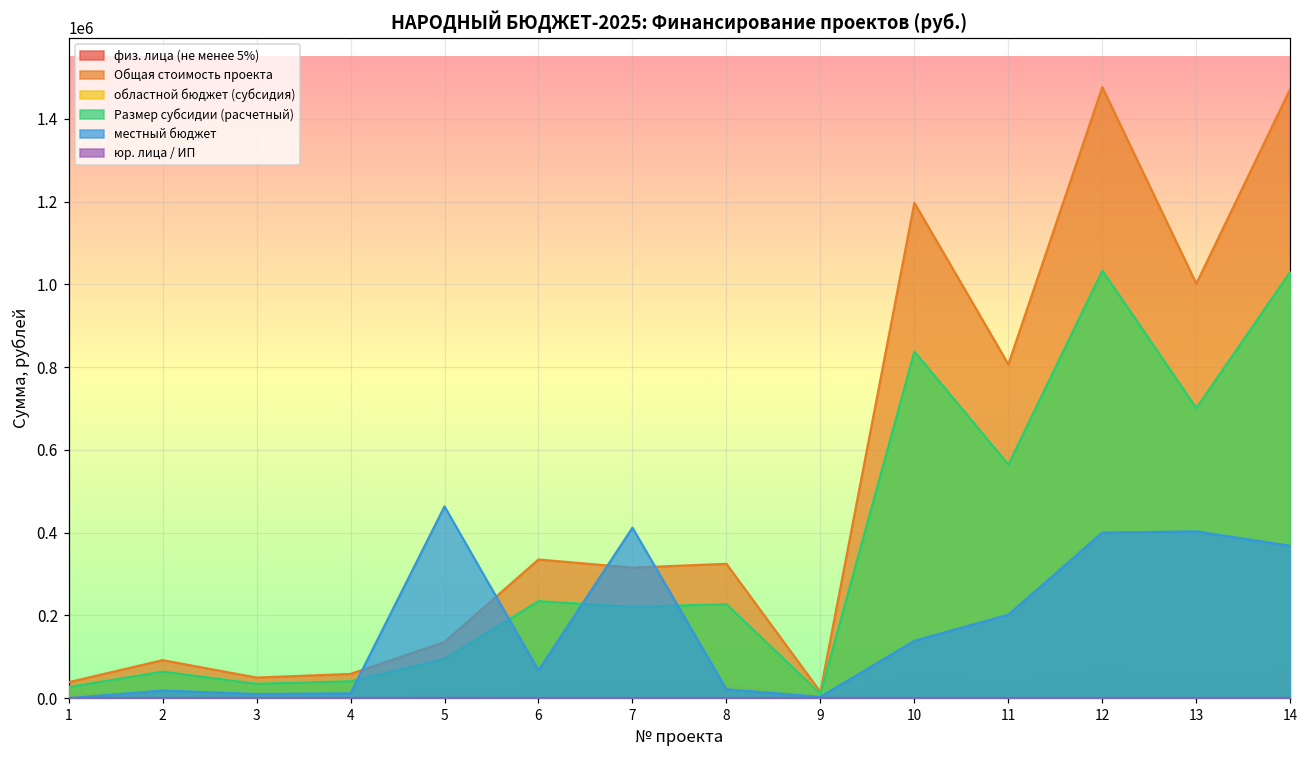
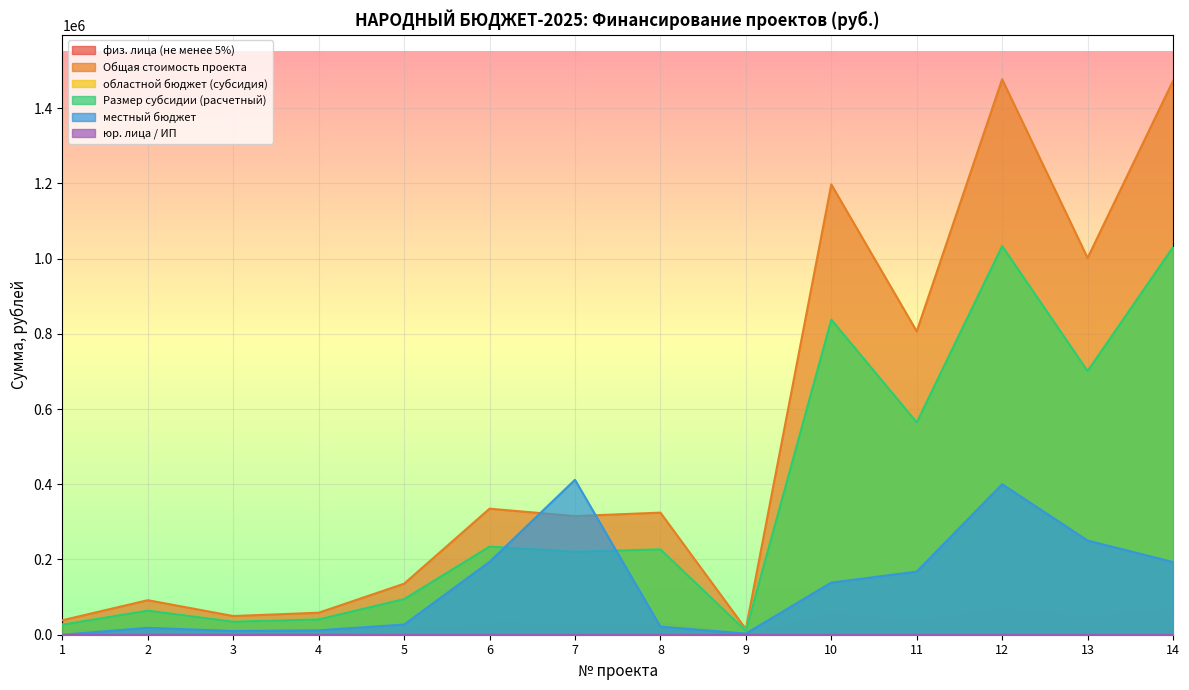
местный бюджет, 5: 460000 -> 30000
местный бюджет, 6: 70000 -> 190000
местный бюджет, 11: 200000 -> 170000
местный бюджет, 13: 400000 -> 250000
местный бюджет, 14: 370000 -> 190000
